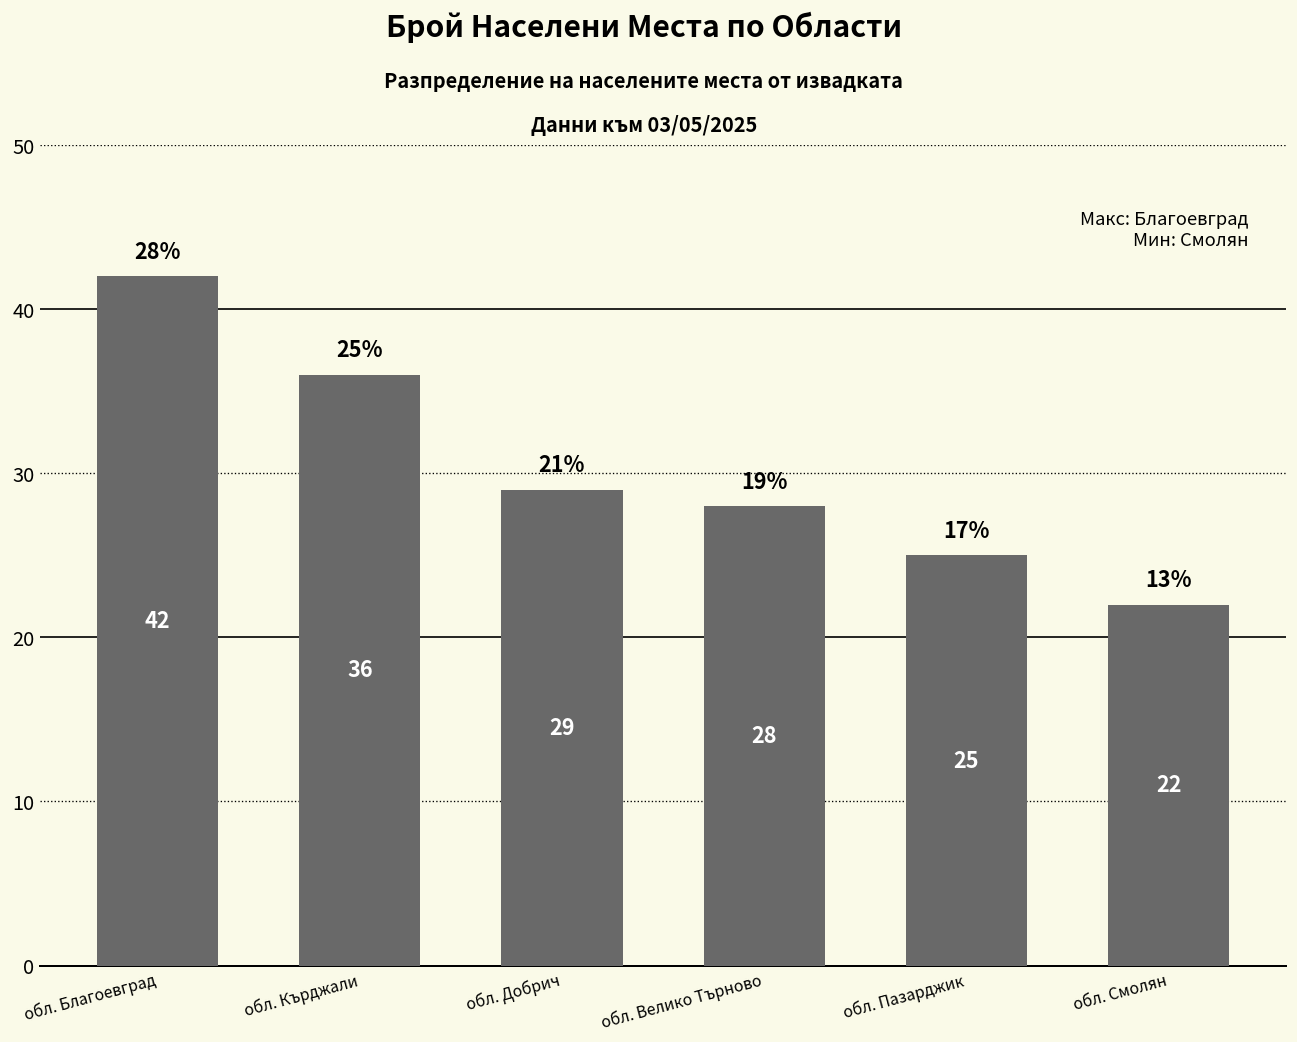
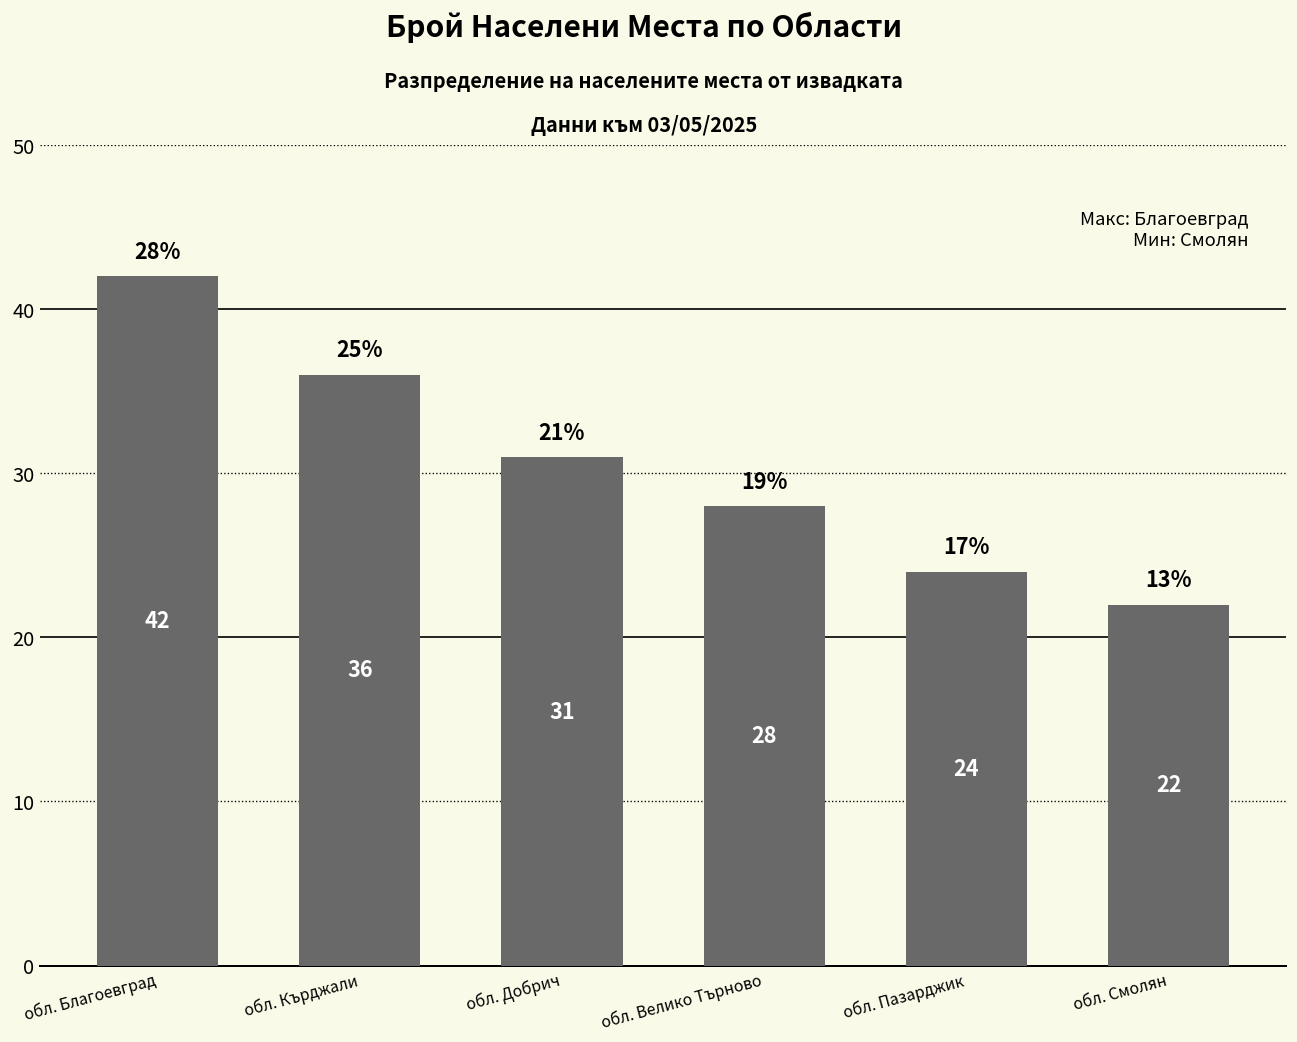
обл. Добрич: 29 -> 31
обл. Пазарджик: 25 -> 24
